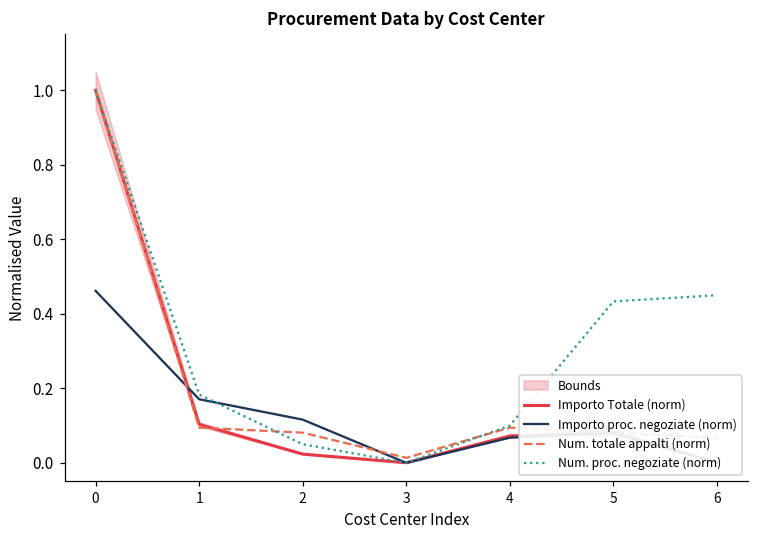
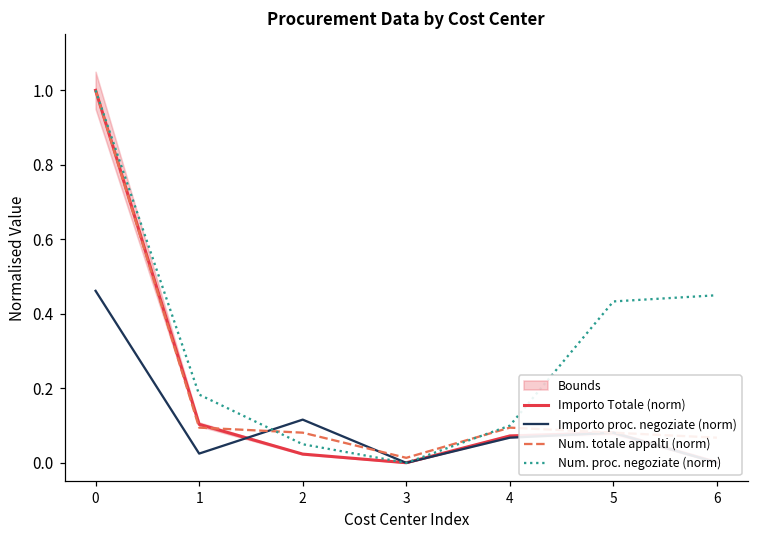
Importo proc. negoziate (norm), 1: 0.17 -> 0.02
